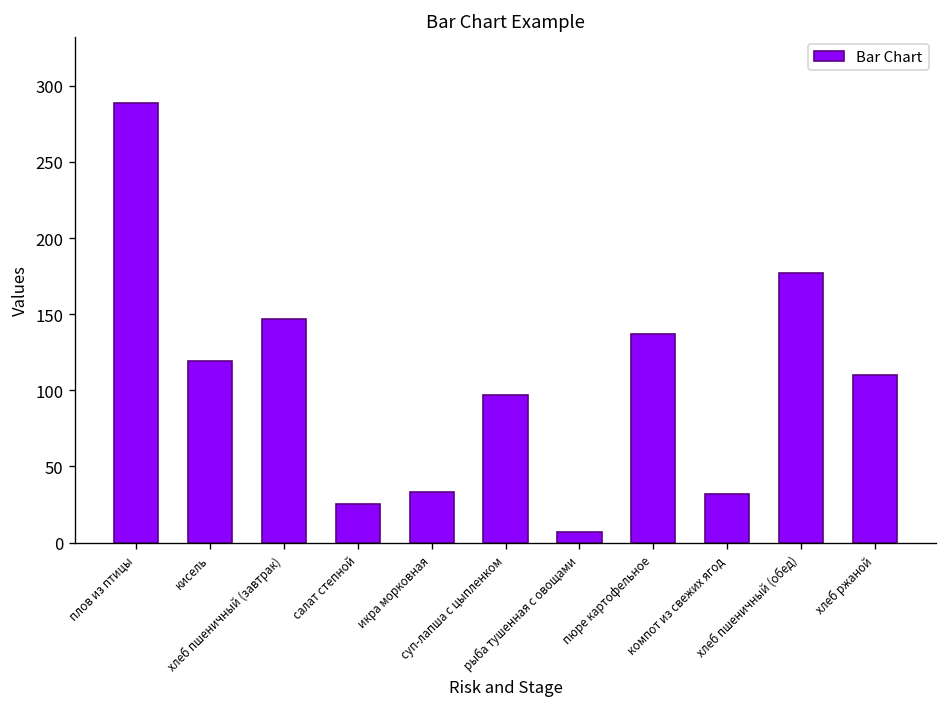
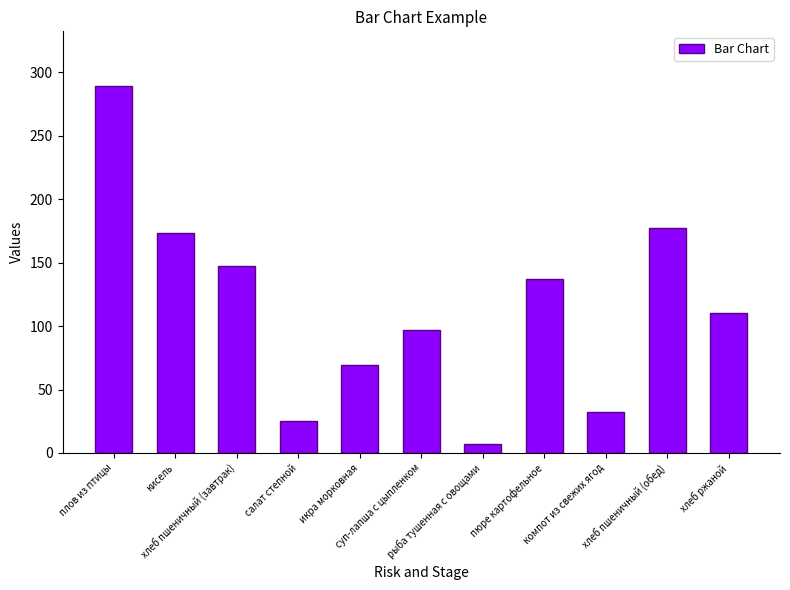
кисель: 119 -> 173
икра морковная: 33 -> 69
